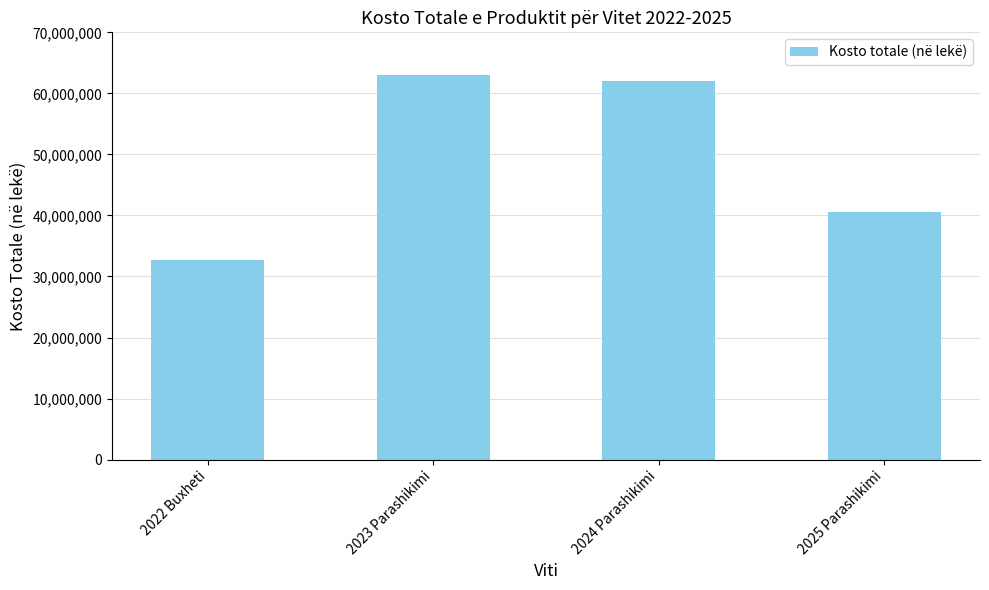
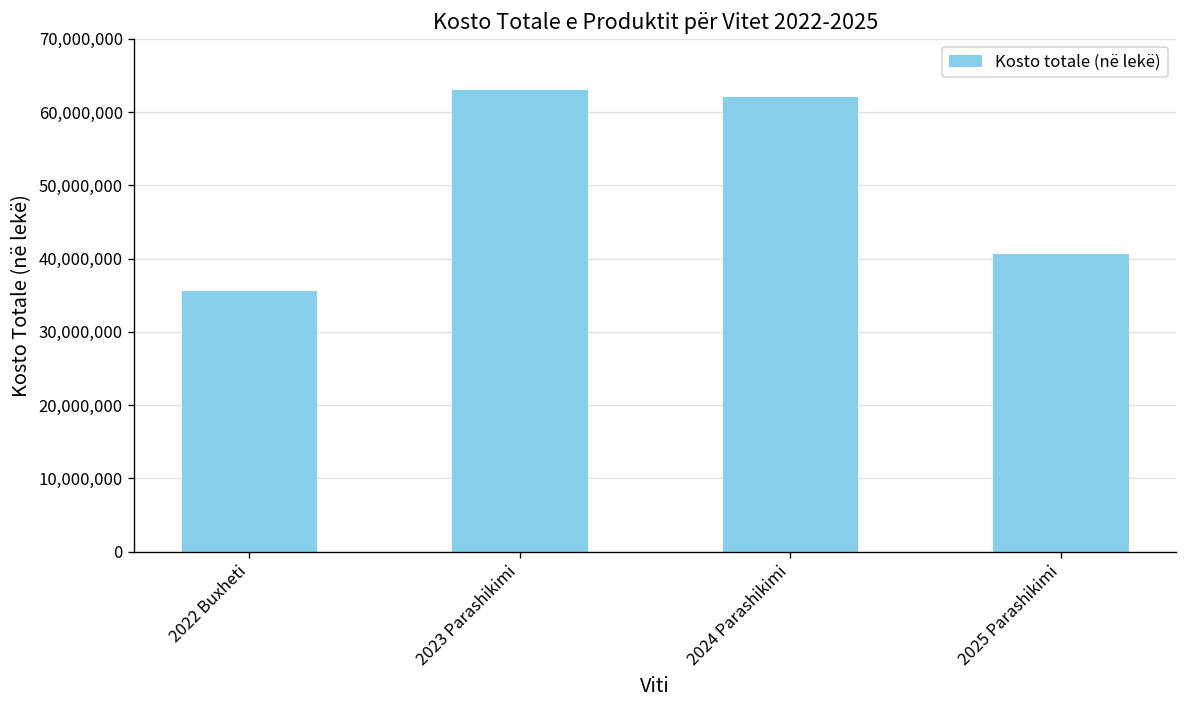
2022 Buxheti: 33,000,000 -> 36,000,000
